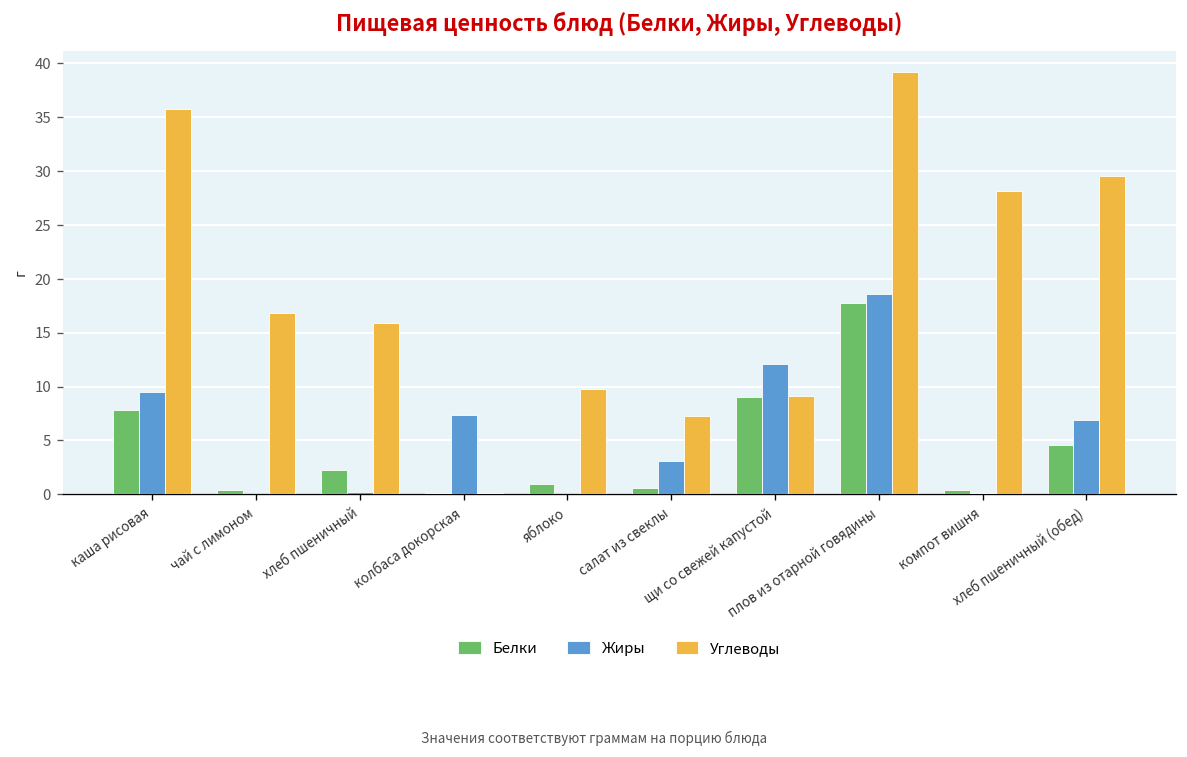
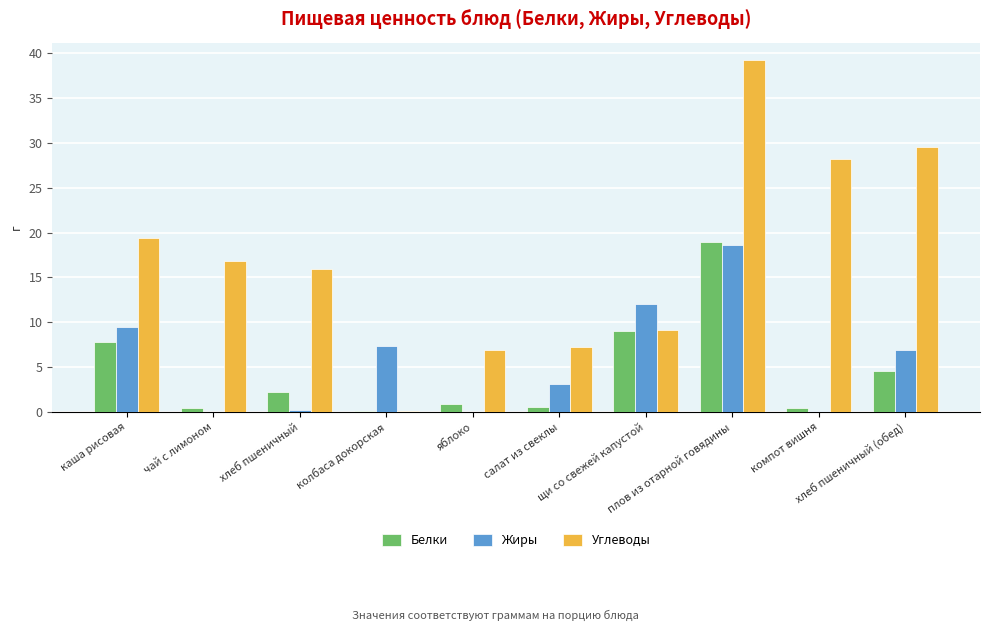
Углеводы, каша рисовая: 36 -> 19
Углеводы, яблоко: 10 -> 7
Белки, плов из отарной говядины: 18 -> 19
